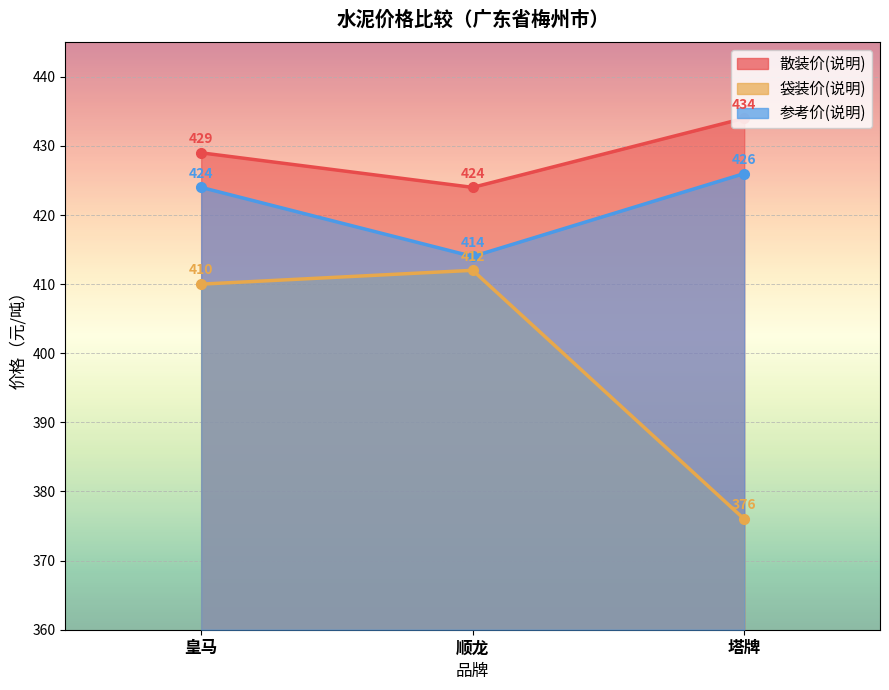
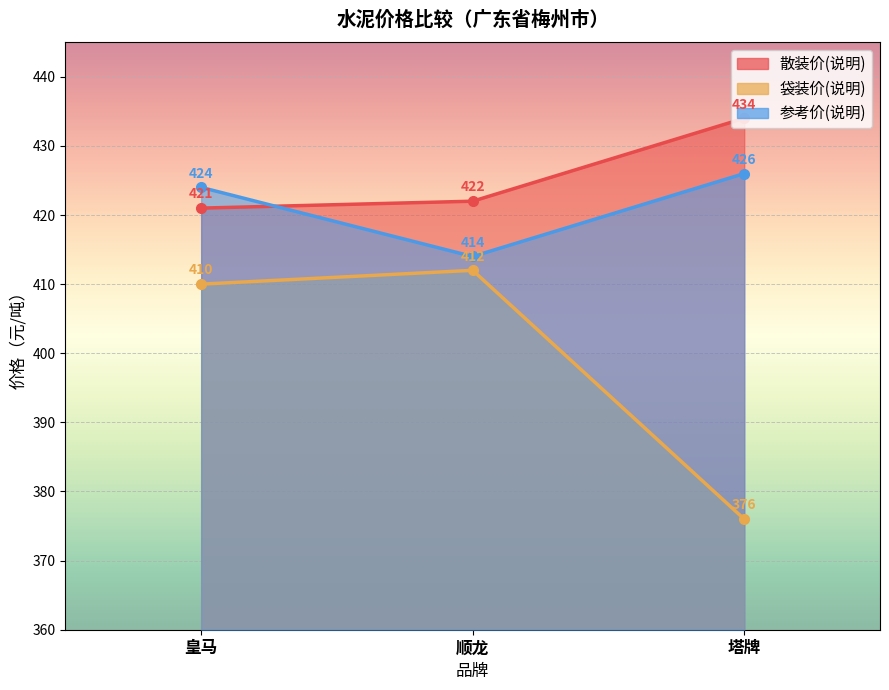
散装价(说明), 皇马: 429 -> 421
散装价(说明), 顺龙: 424 -> 422
